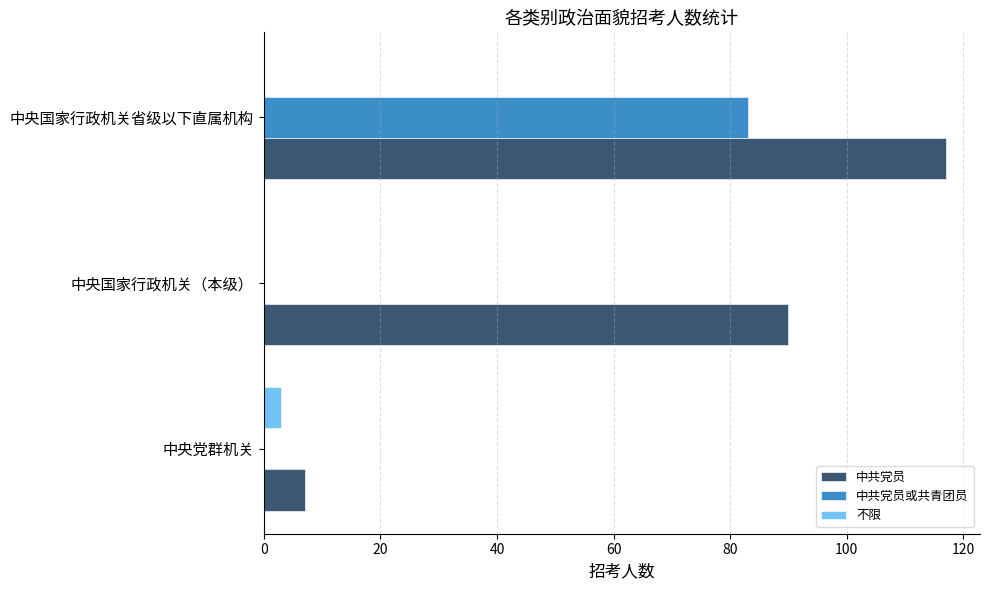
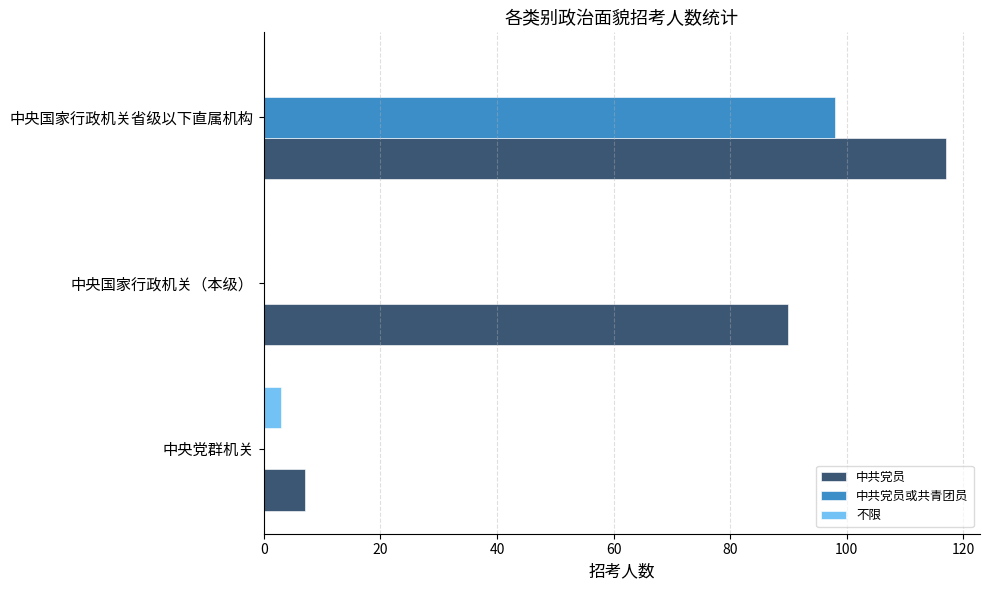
中共党员或共青团员, 中央国家行政机关省级以下直属机构: 83 -> 98
